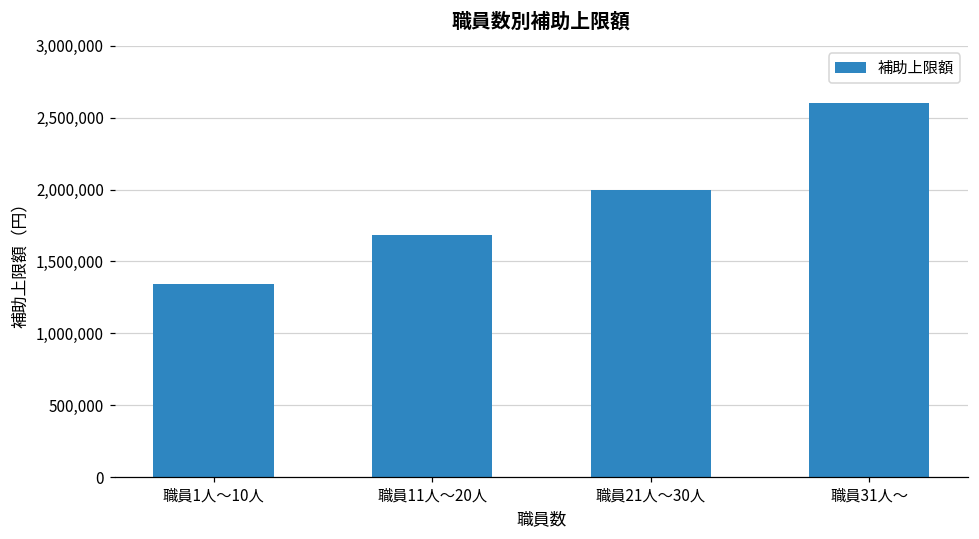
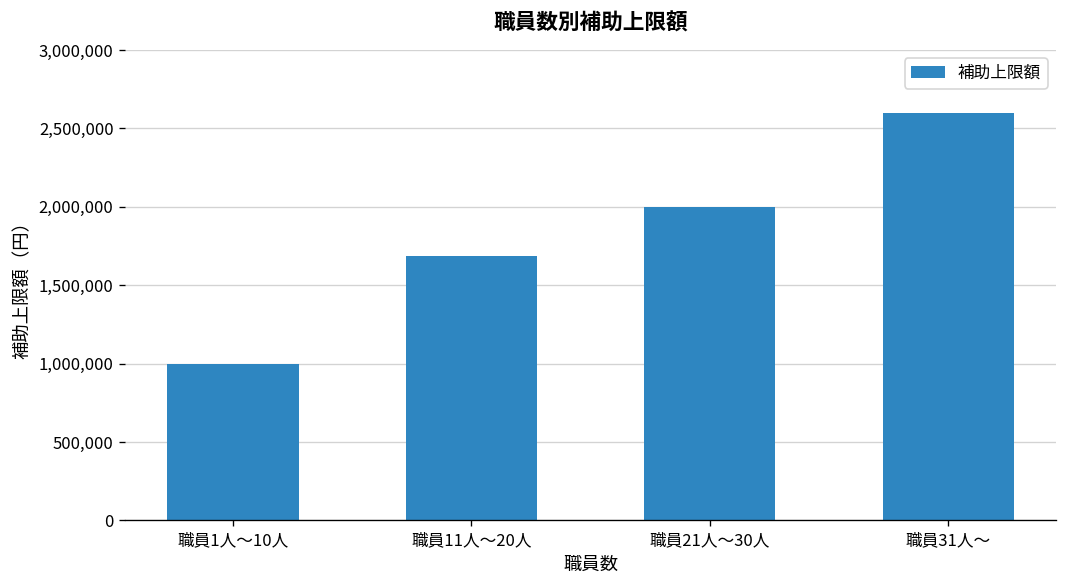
職員1人～10人: 1,340,000 -> 1,000,000
